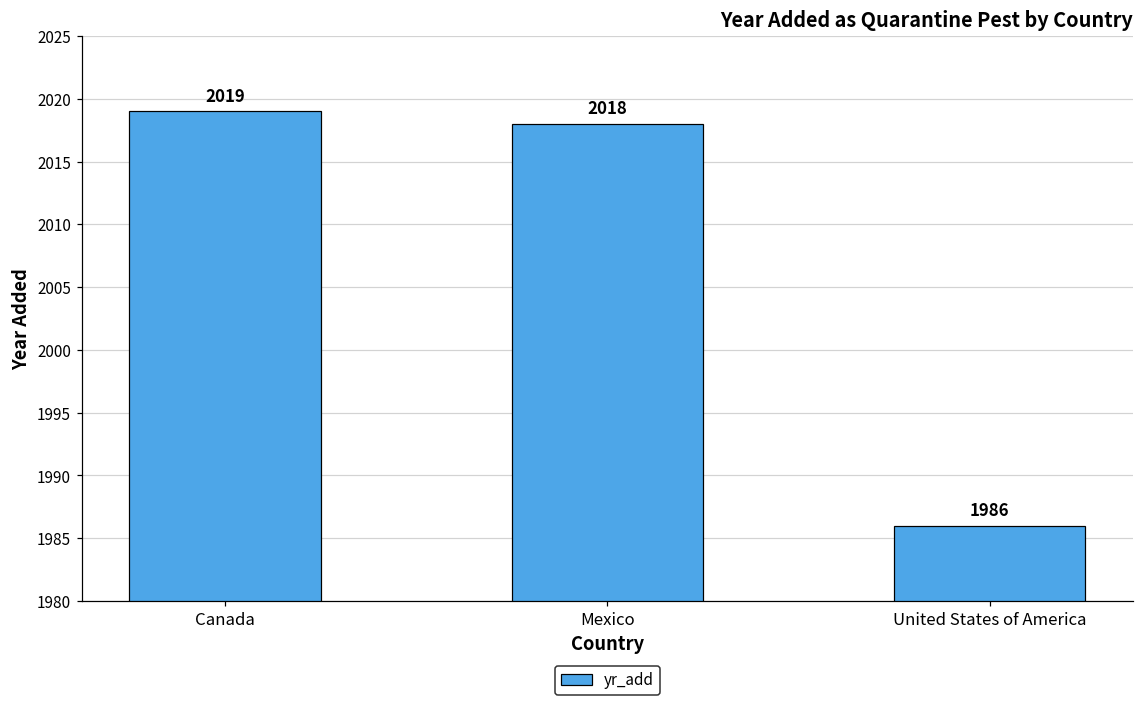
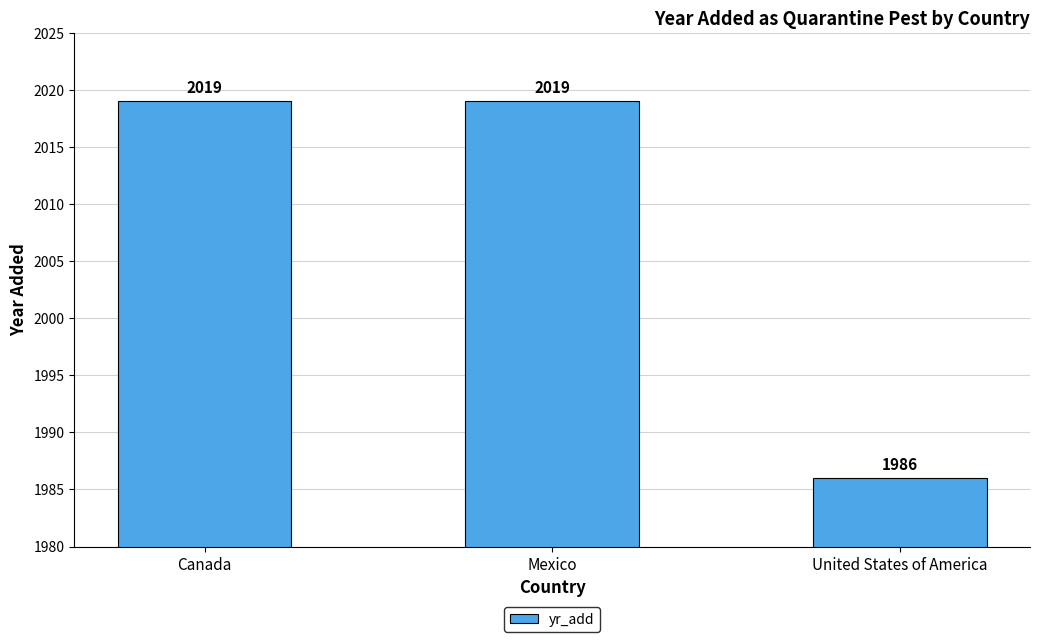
Mexico: 2018 -> 2019
